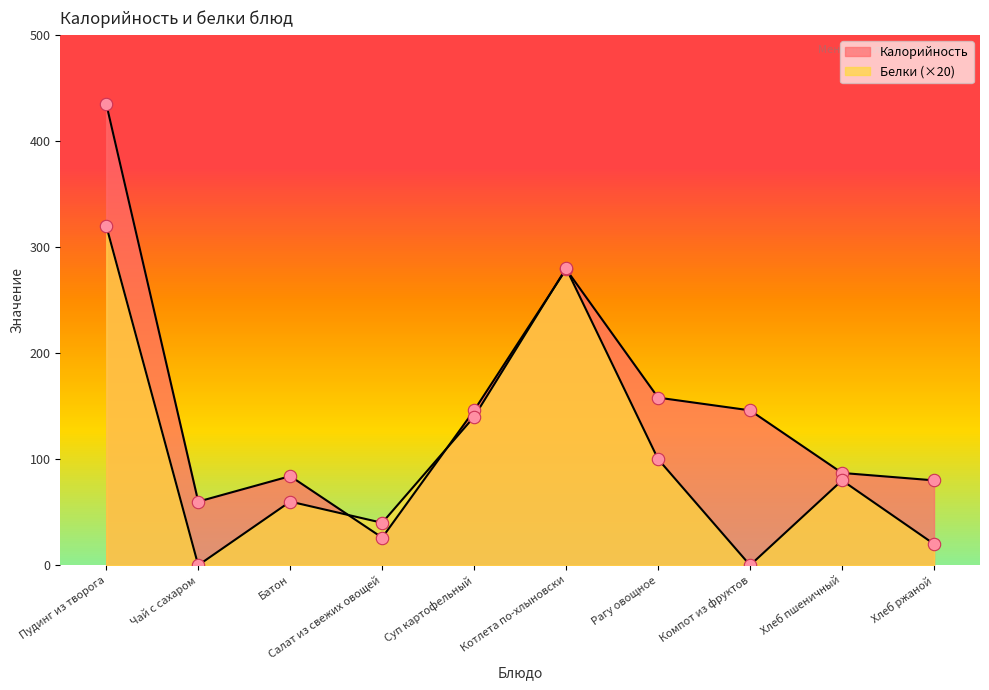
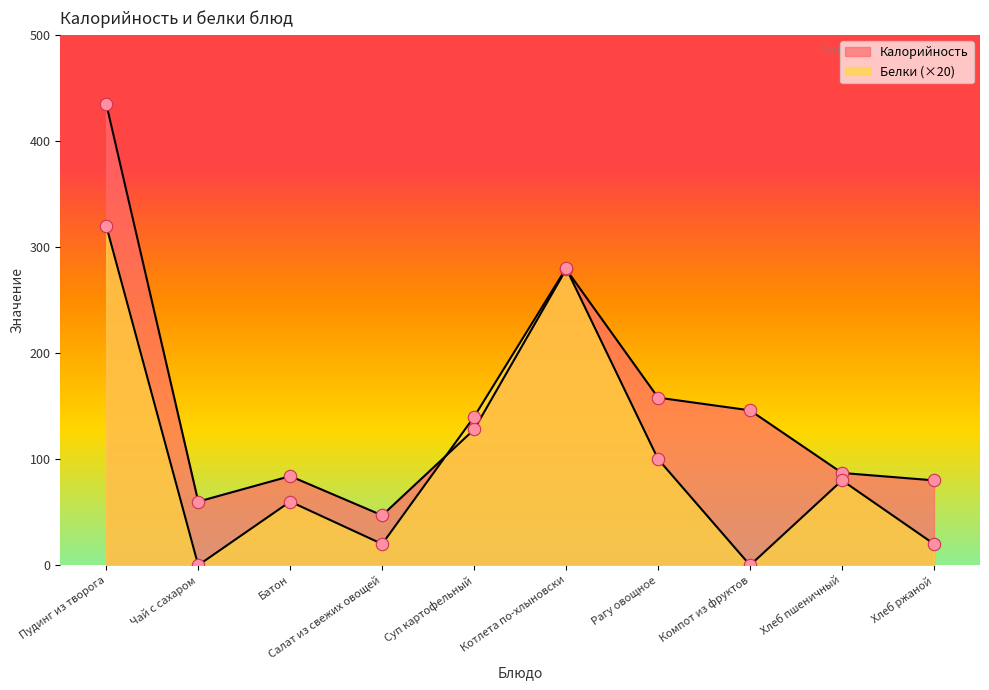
Калорийность, Салат из свежих овощей: 26 -> 47
Белки (×20), Салат из свежих овощей: 40 -> 20
Калорийность, Суп картофельный: 146 -> 128
